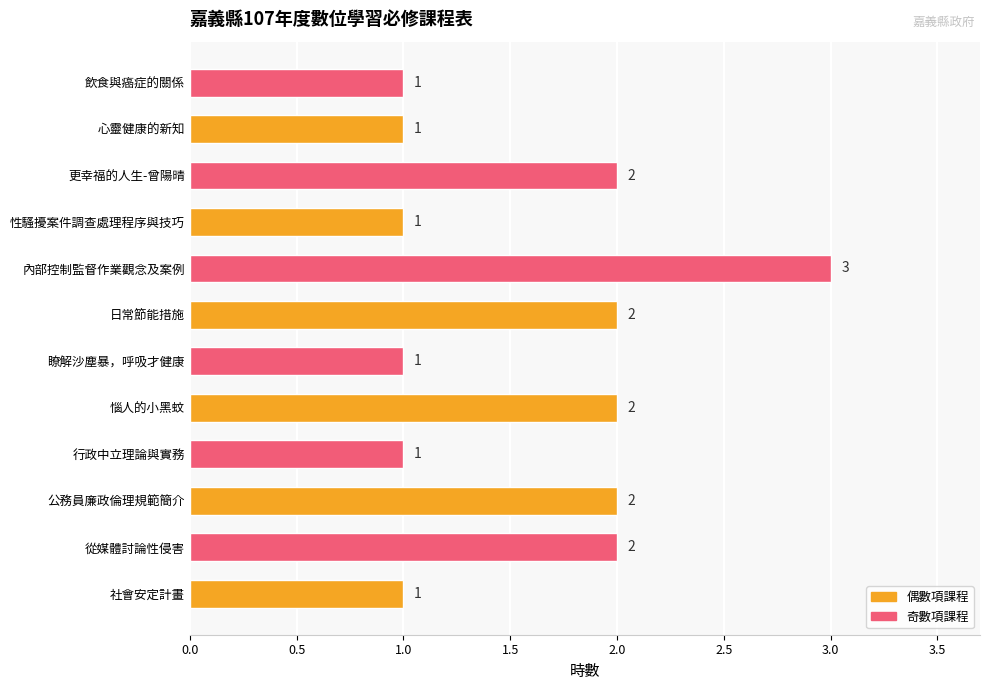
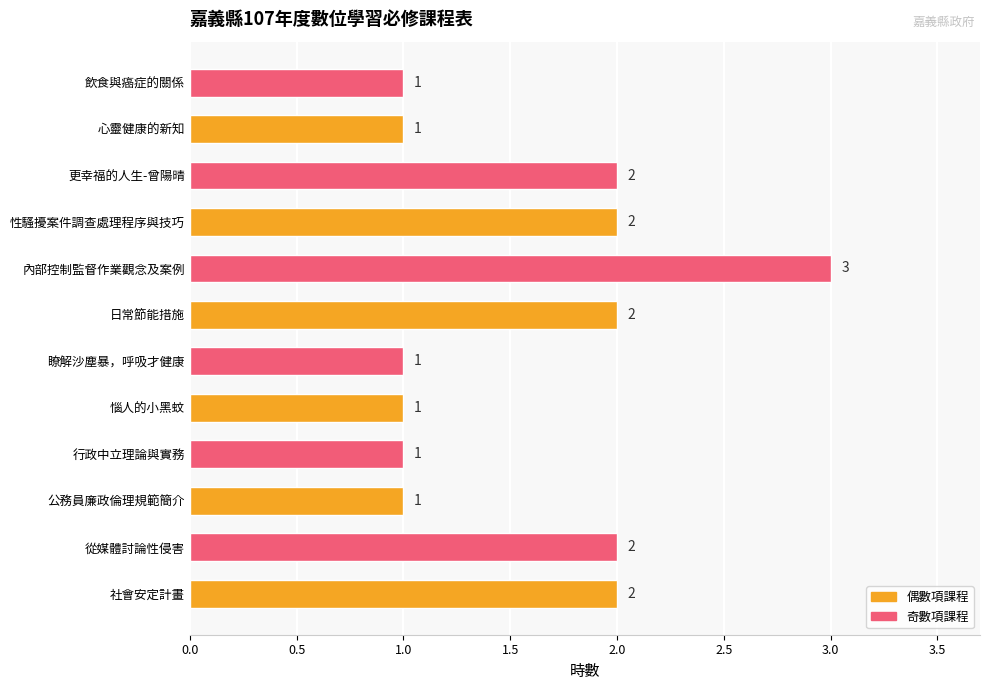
性騷擾案件調查處理程序與技巧: 1 -> 2
惱人的小黑蚊: 2 -> 1
公務員廉政倫理規範簡介: 2 -> 1
社會安定計畫: 1 -> 2
